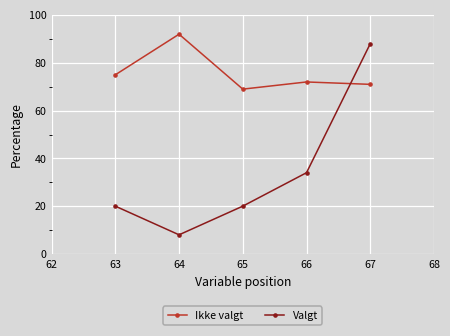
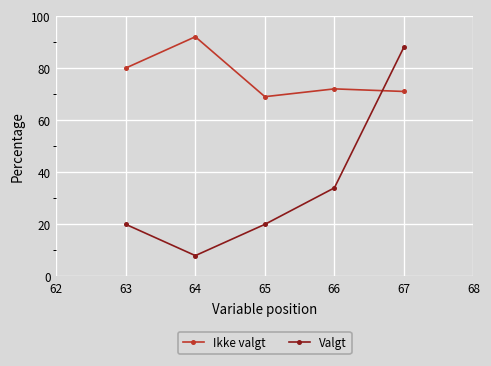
Ikke valgt, 63: 75 -> 80
